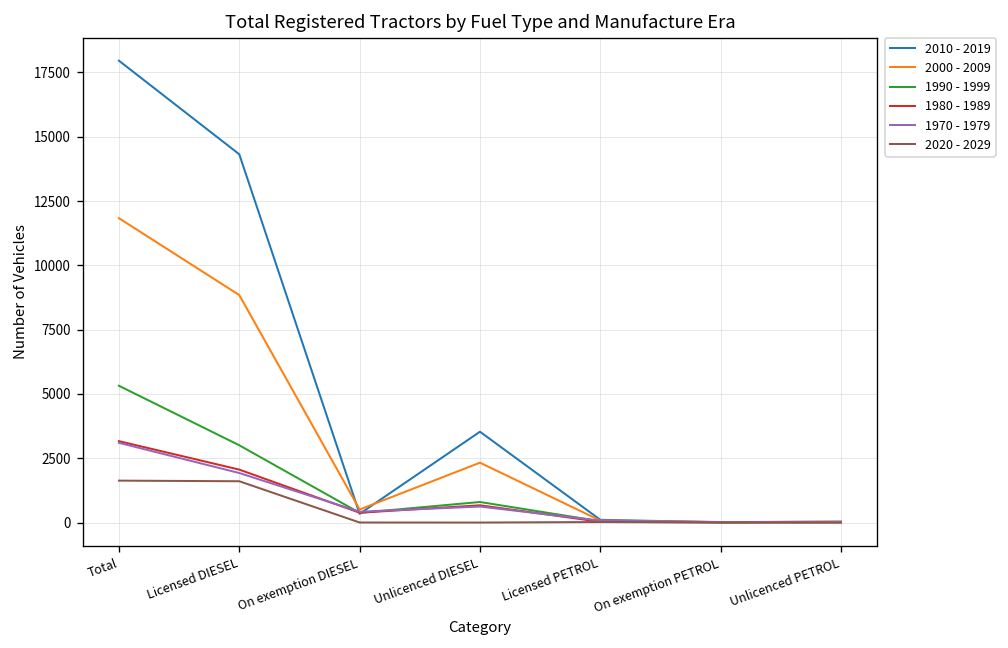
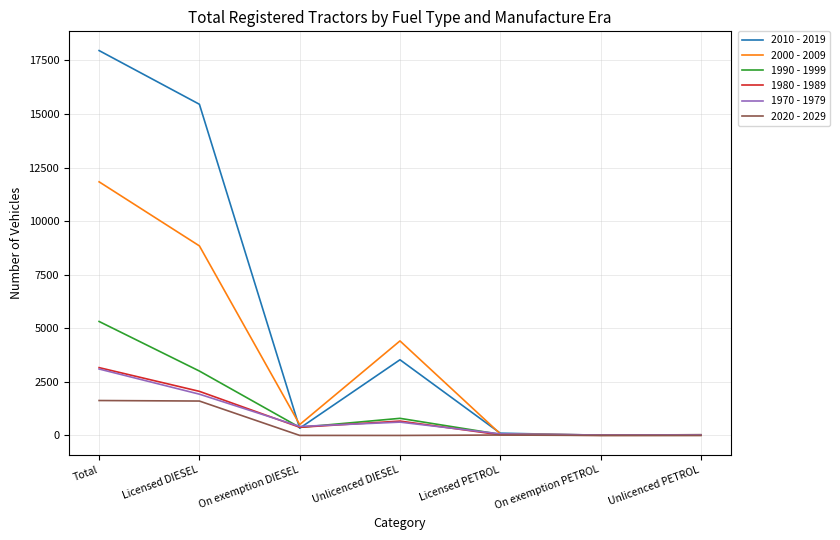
2010 - 2019, Licensed DIESEL: 14300 -> 15500
2000 - 2009, Unlicenced DIESEL: 2300 -> 4400
